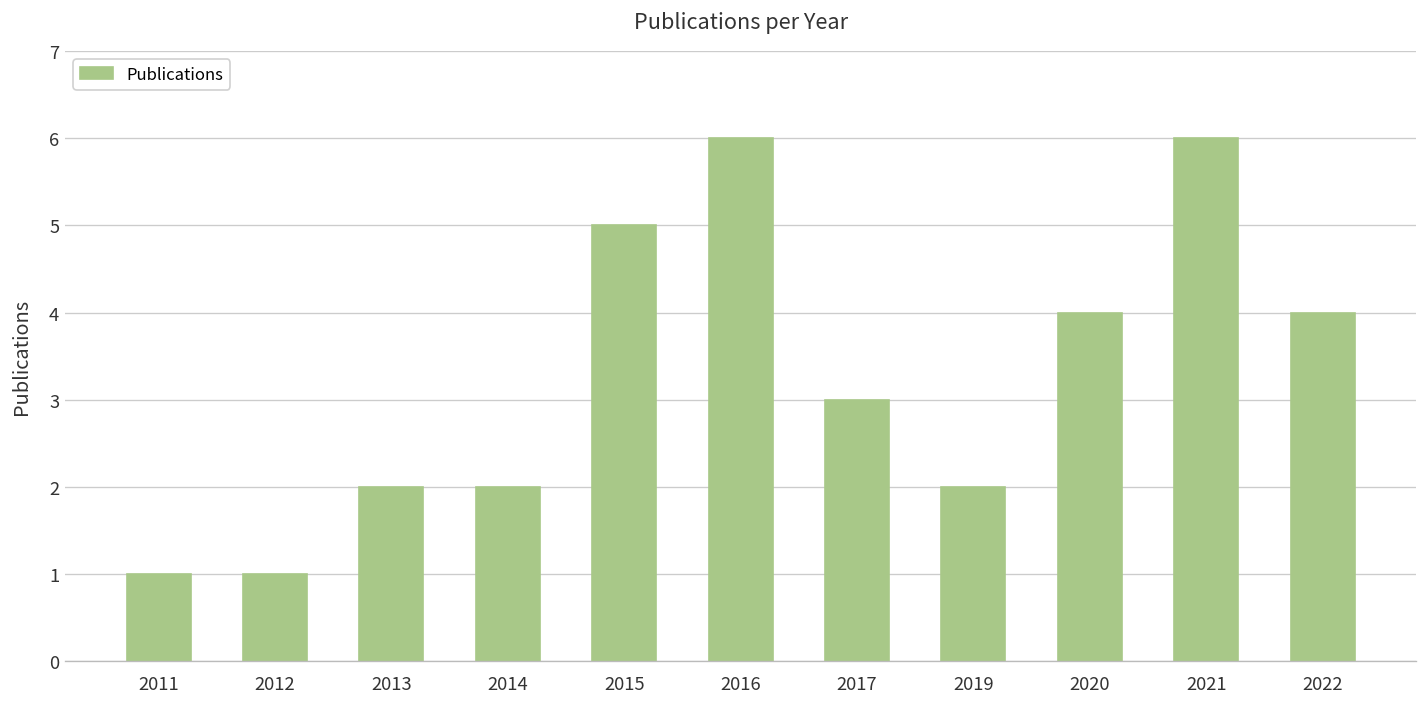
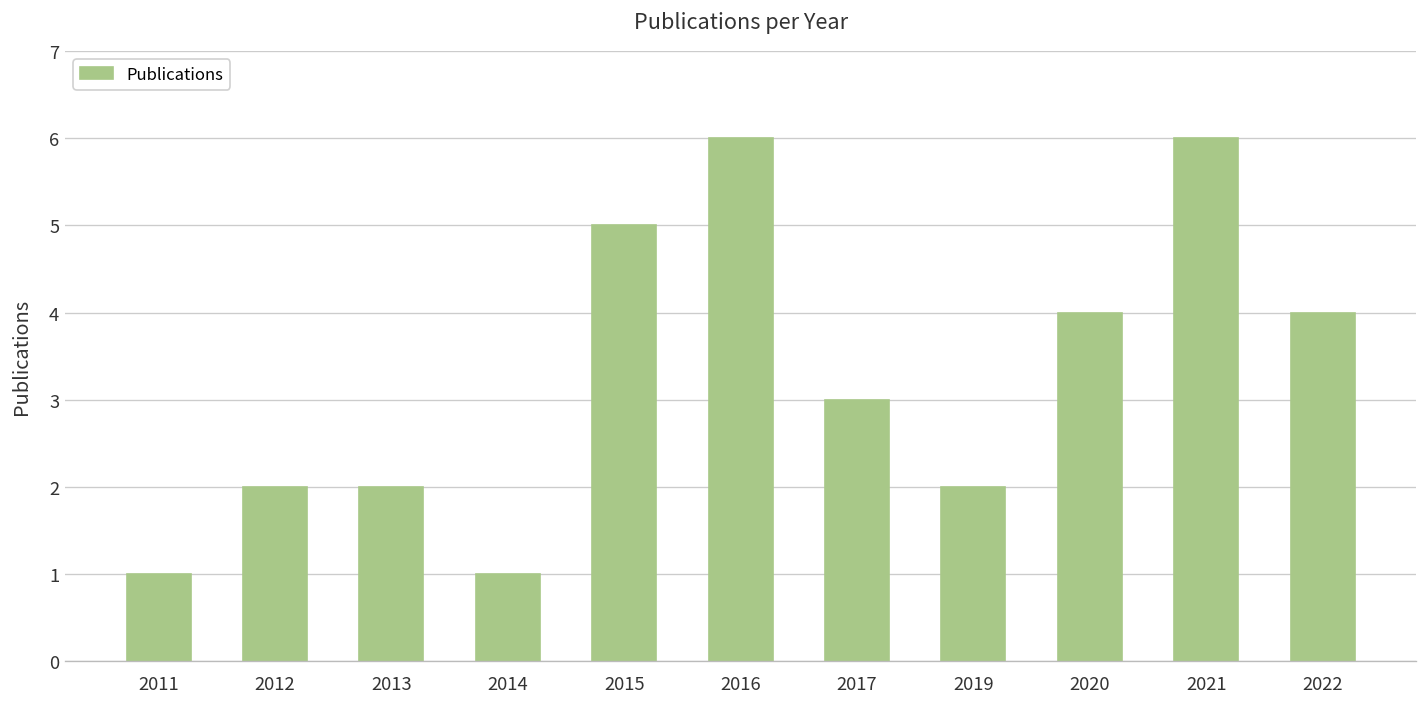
2012: 1 -> 2
2014: 2 -> 1
